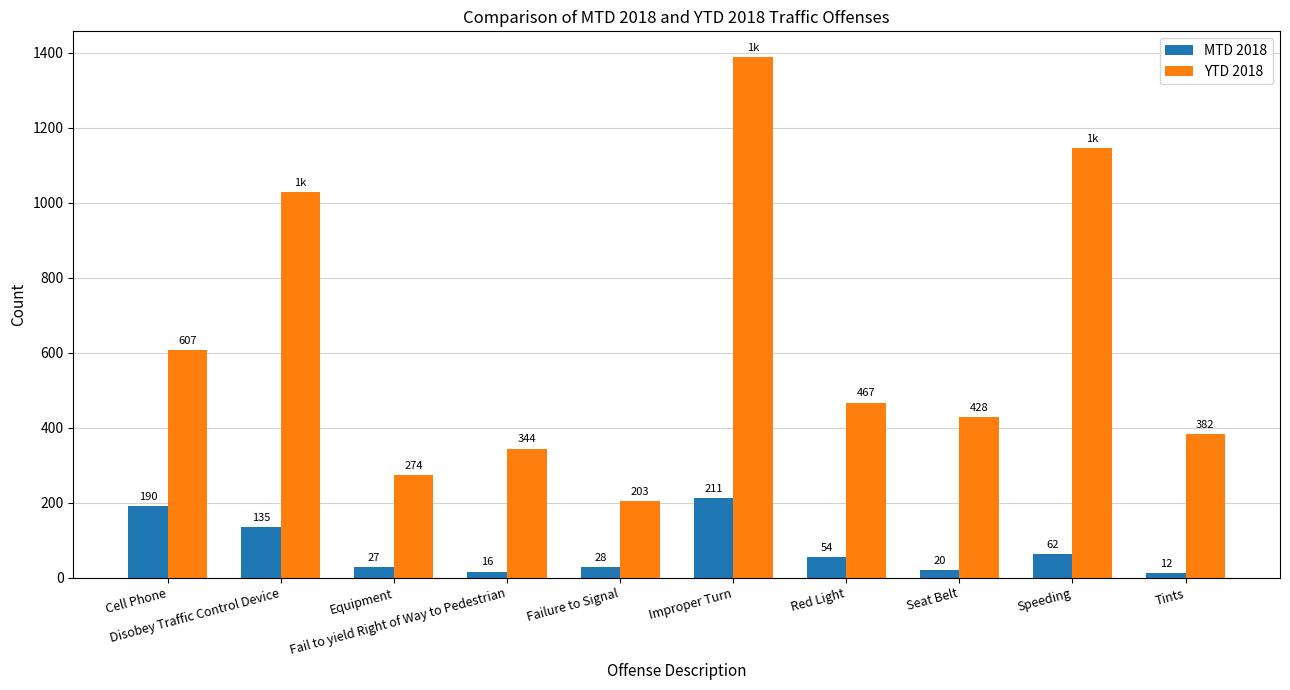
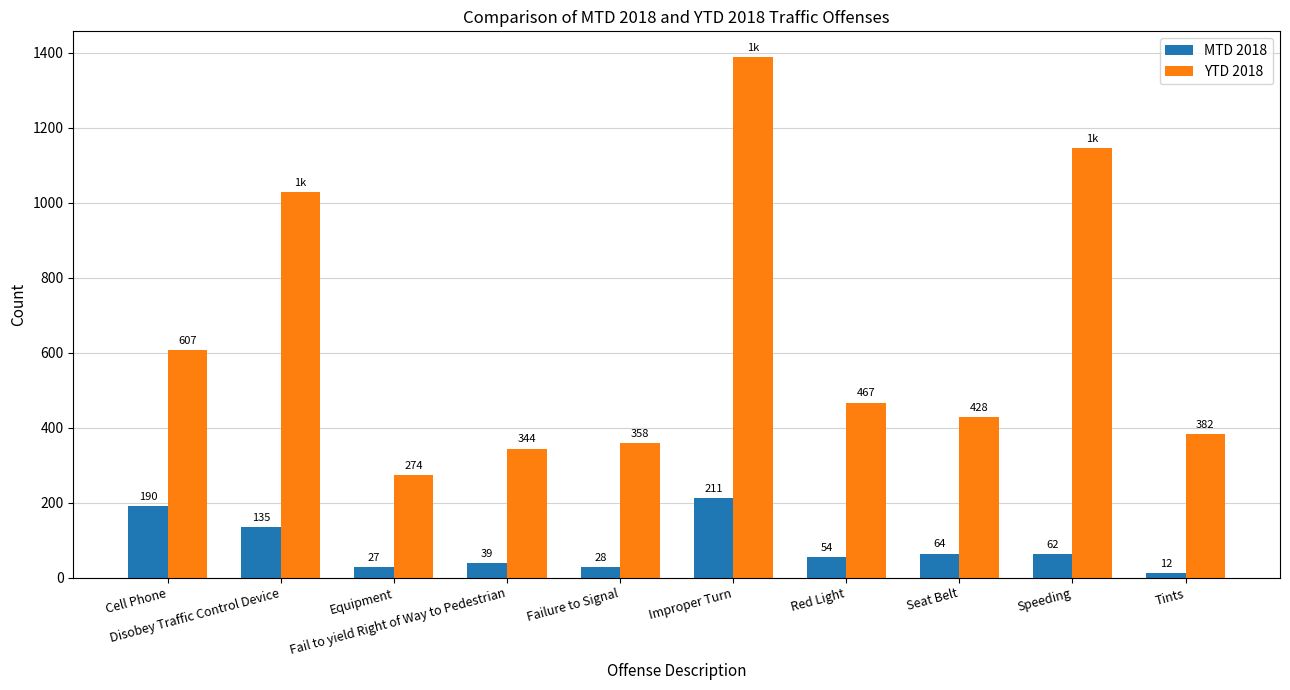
MTD 2018, Fail to yield Right of Way to Pedestrian: 16 -> 39
YTD 2018, Failure to Signal: 203 -> 358
MTD 2018, Seat Belt: 20 -> 64
